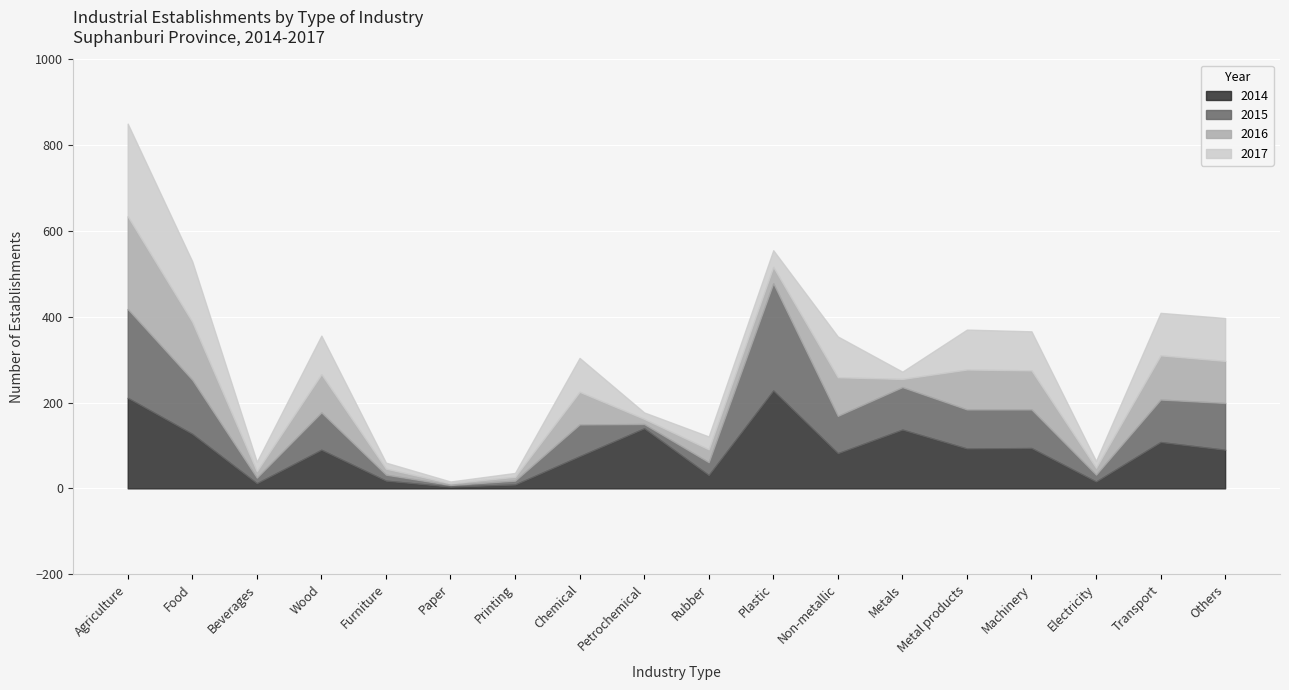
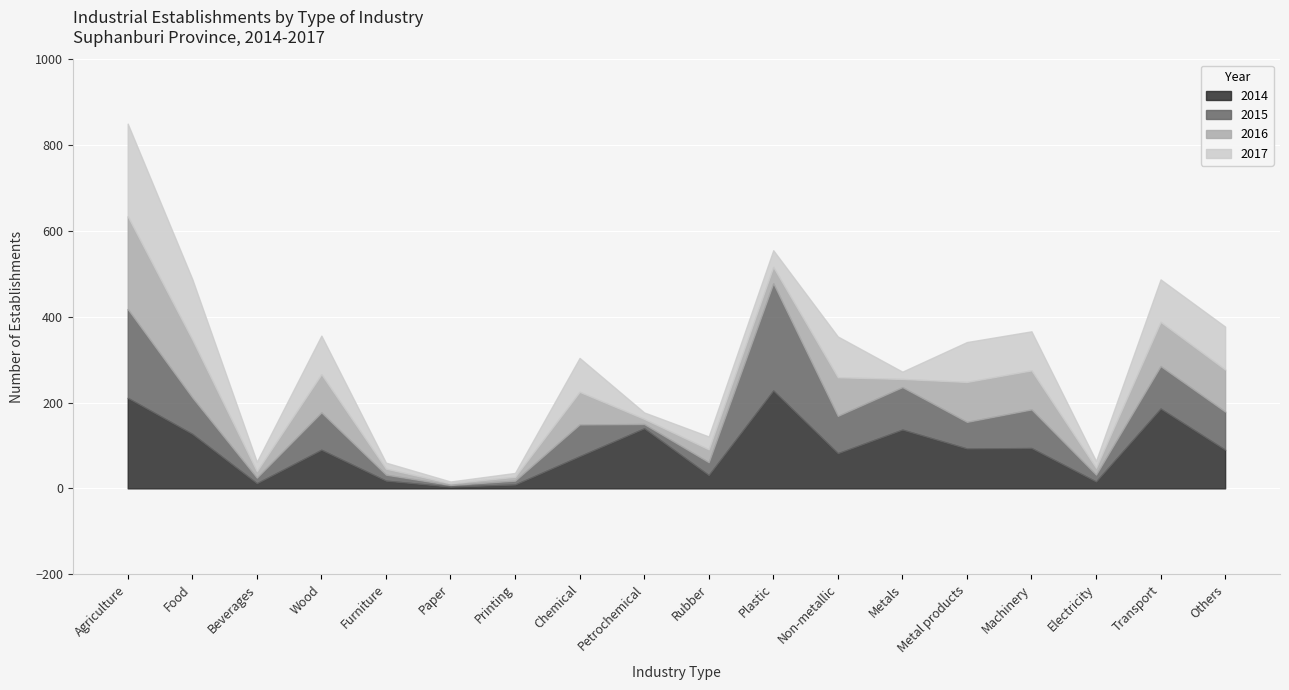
2015, Food: 130 -> 90
2015, Metal products: 90 -> 60
2014, Transport: 110 -> 190
2015, Others: 110 -> 90
